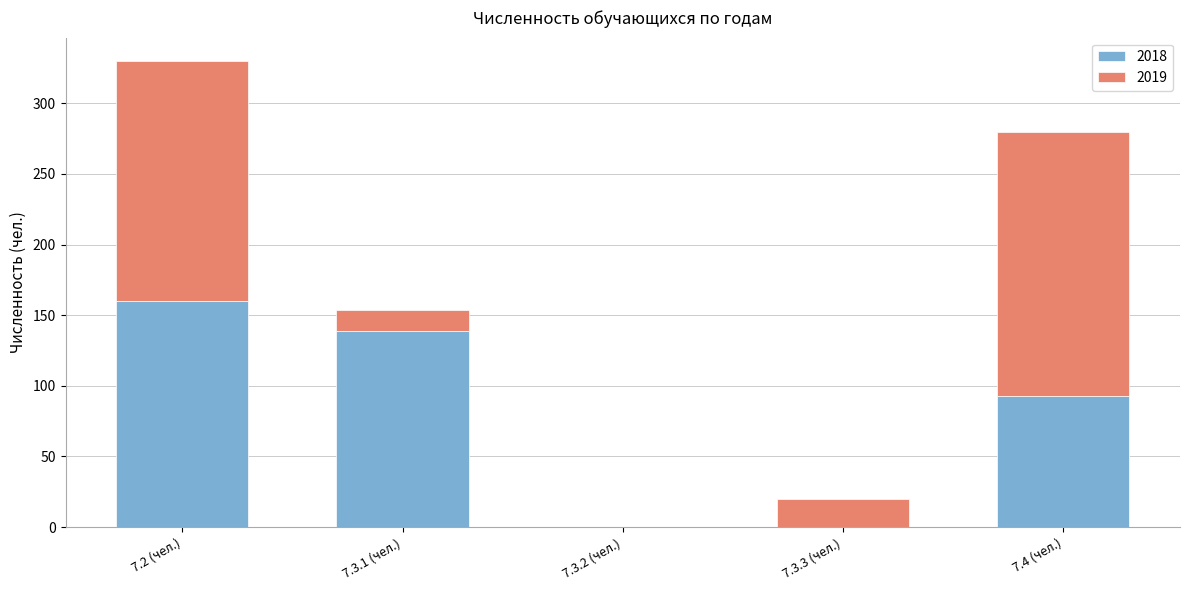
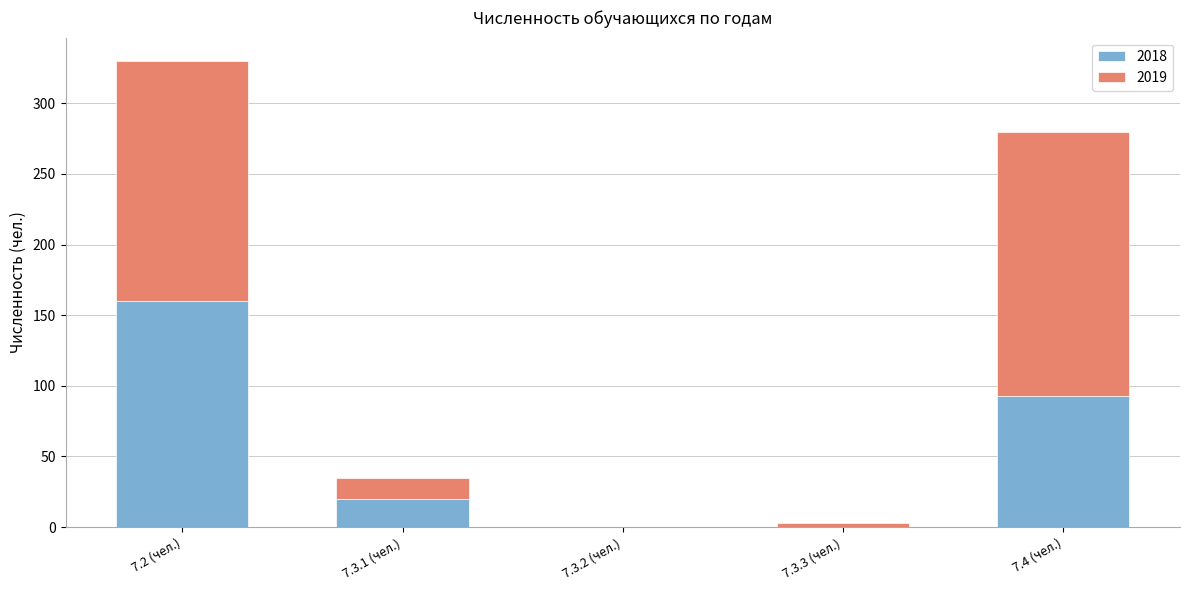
2018, 7.3.1 (чел.): 139 -> 20
2019, 7.3.3 (чел.): 20 -> 3
